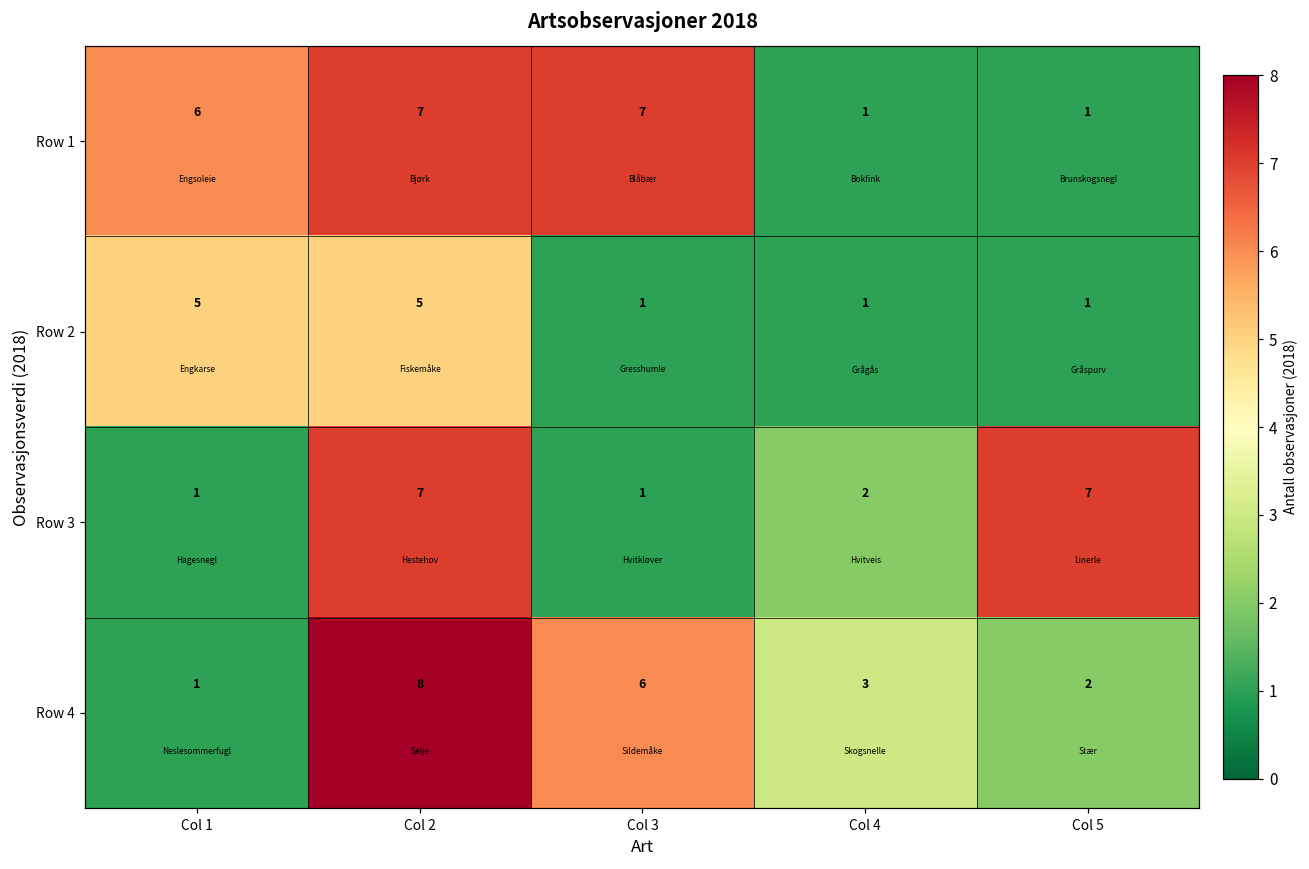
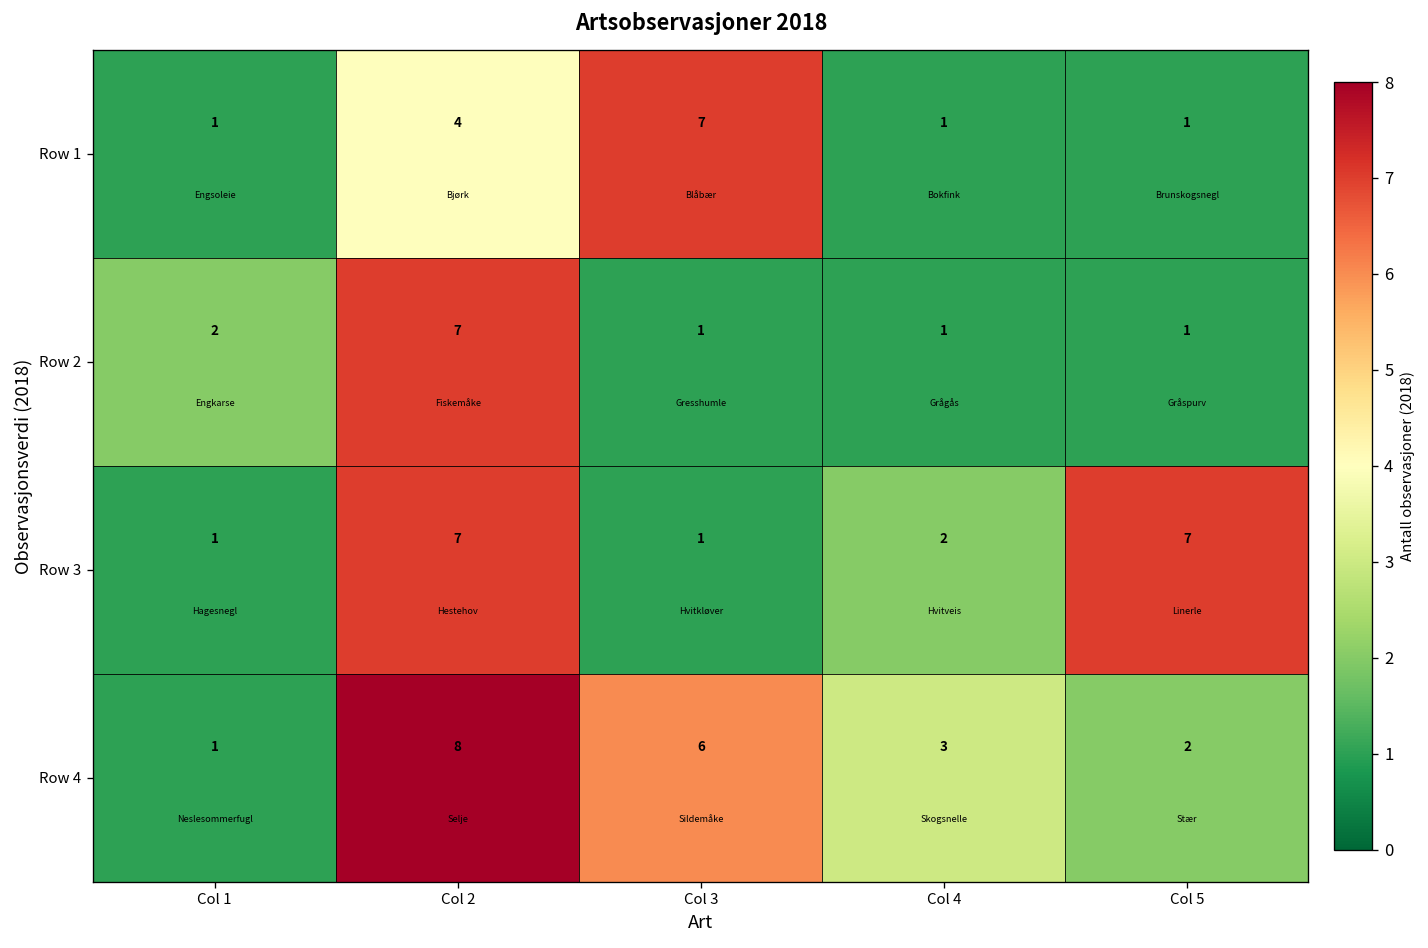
Row 1, Col 1: 6 -> 1
Row 1, Col 2: 7 -> 4
Row 2, Col 1: 5 -> 2
Row 2, Col 2: 5 -> 7
